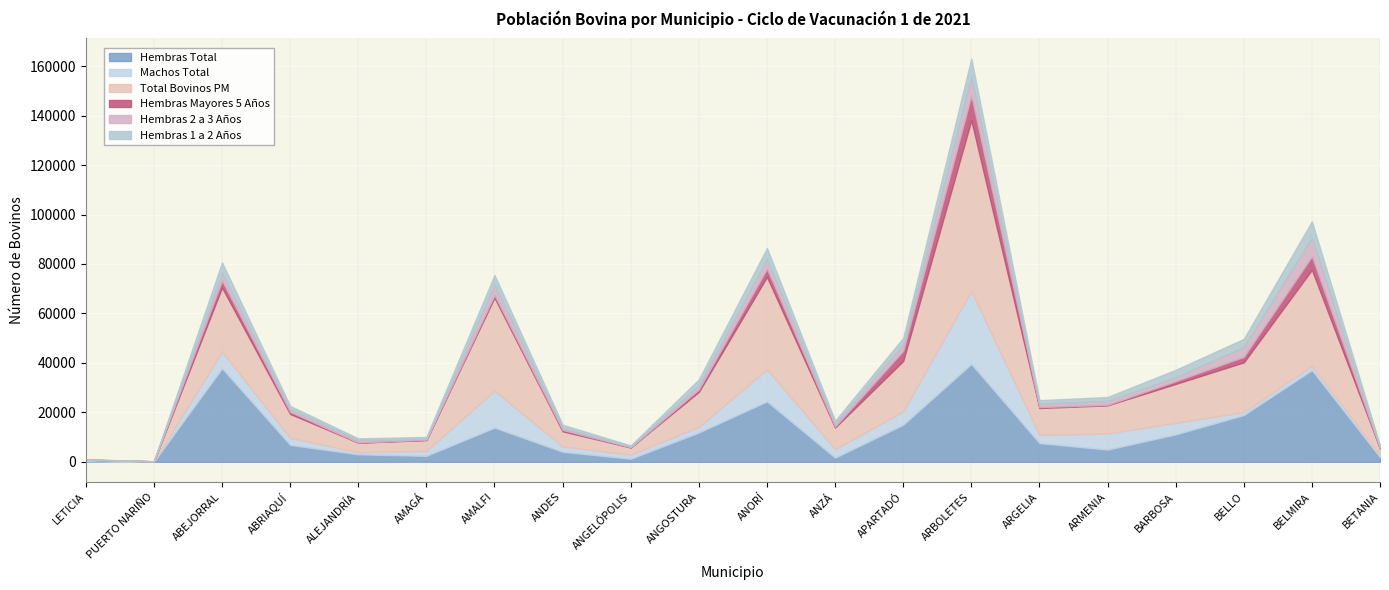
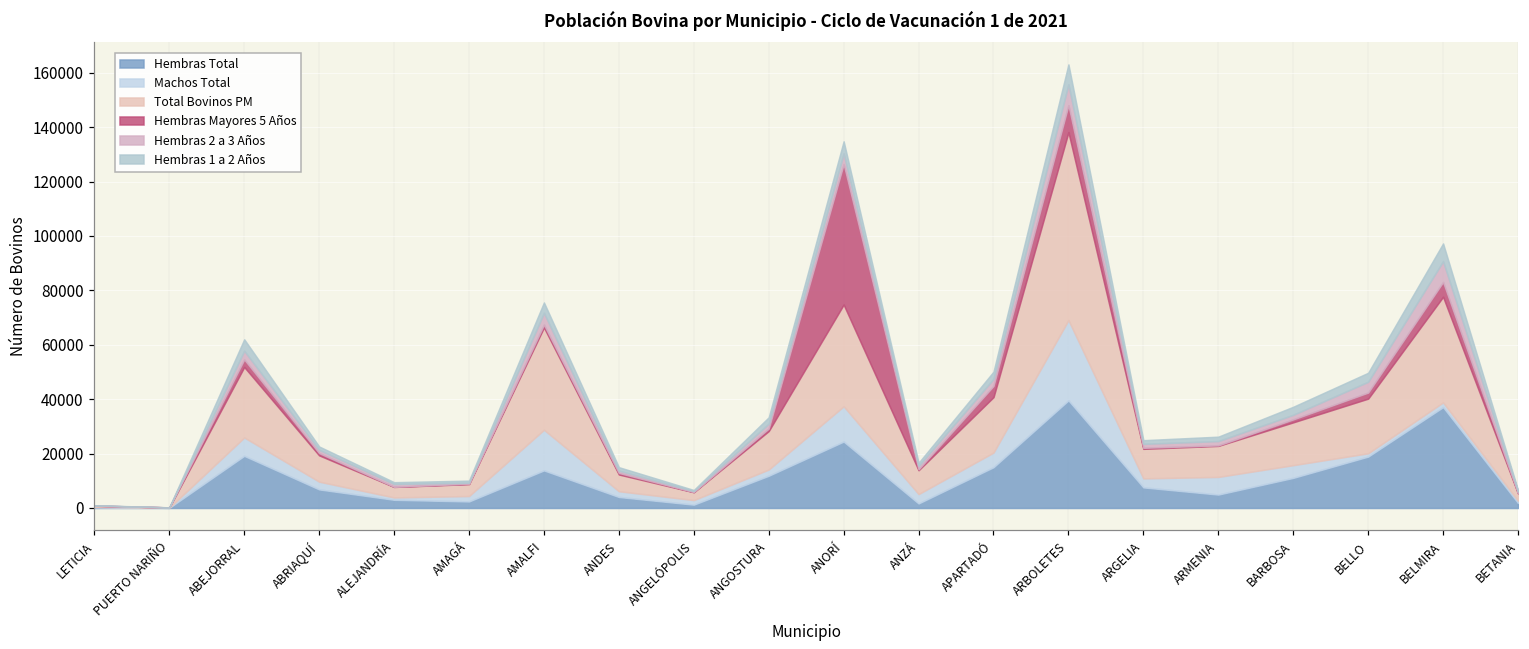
Hembras Total, ABEJORRAL: 38000 -> 19000
Hembras Mayores 5 Años, ANORÍ: 3000 -> 52000
